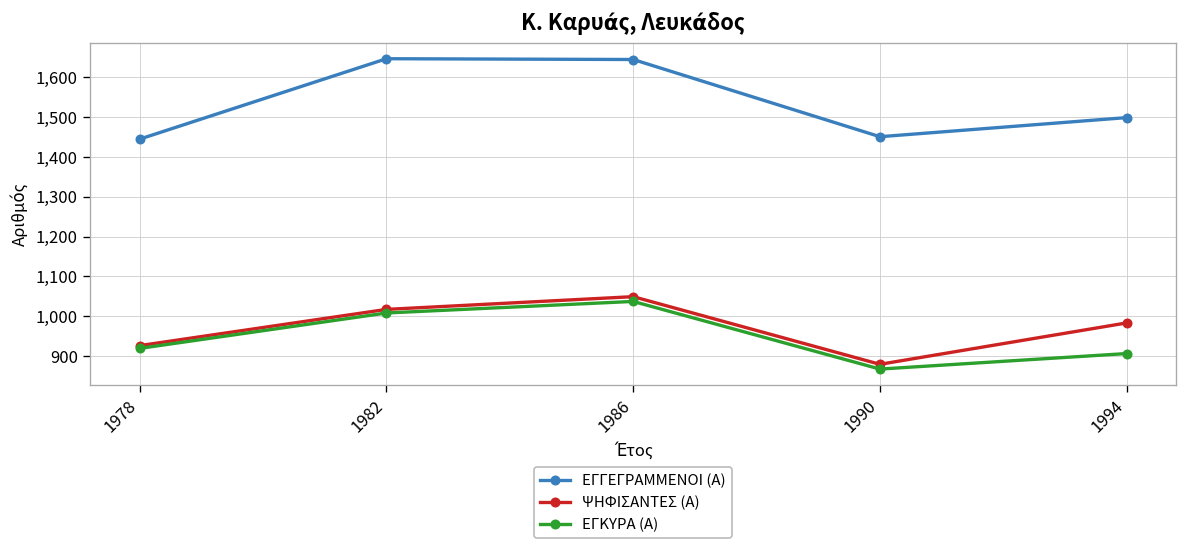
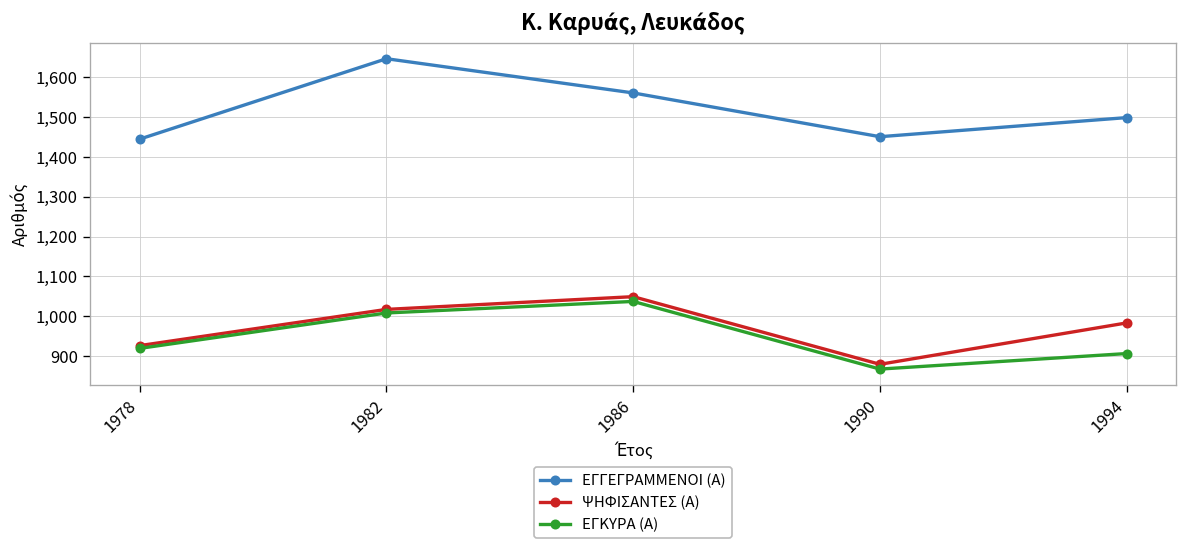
ΕΓΓΕΓΡΑΜΜΕΝΟΙ (Α), 1986: 1,650 -> 1,560
